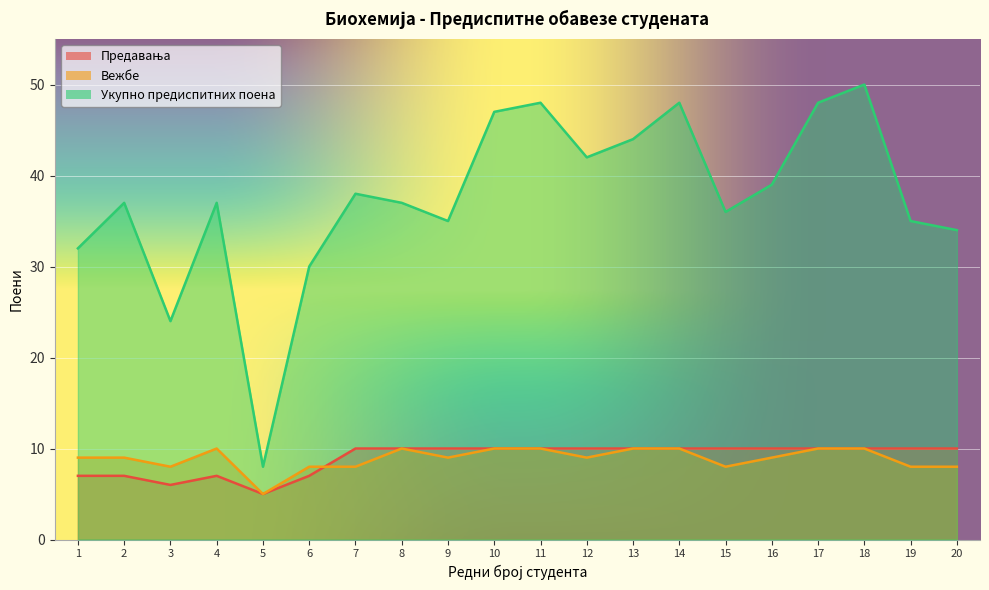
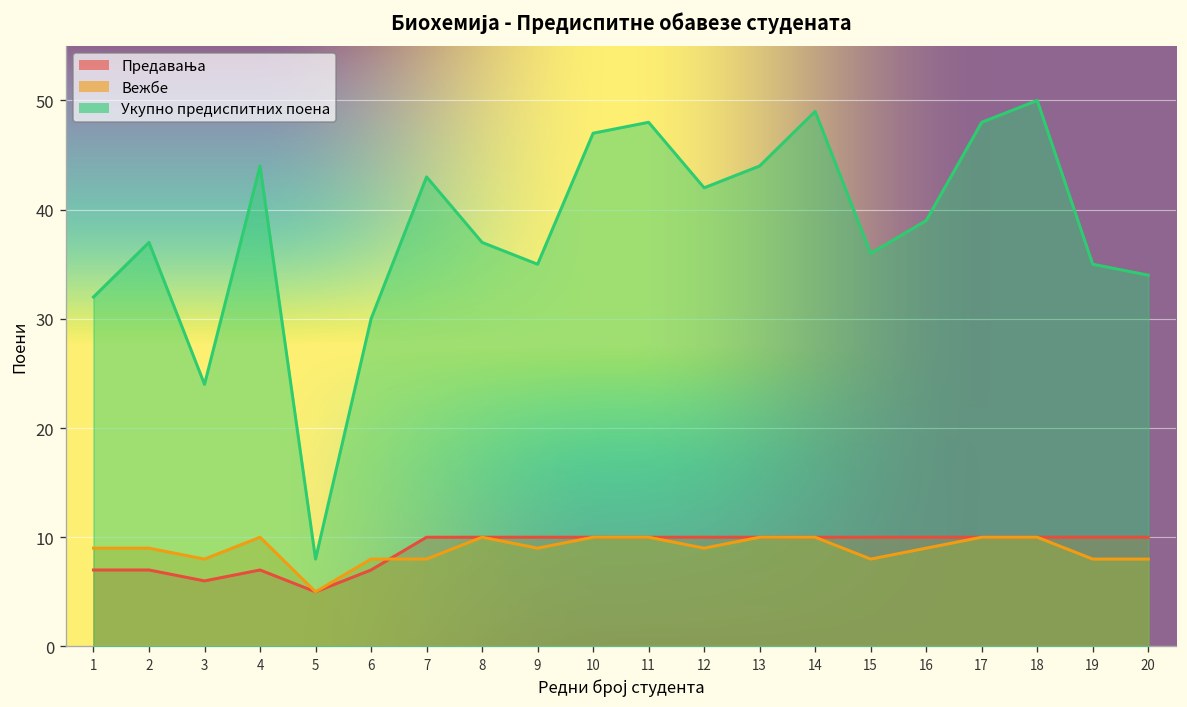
Укупно предиспитних поена, 4: 37 -> 44
Укупно предиспитних поена, 7: 38 -> 43
Укупно предиспитних поена, 14: 48 -> 49
